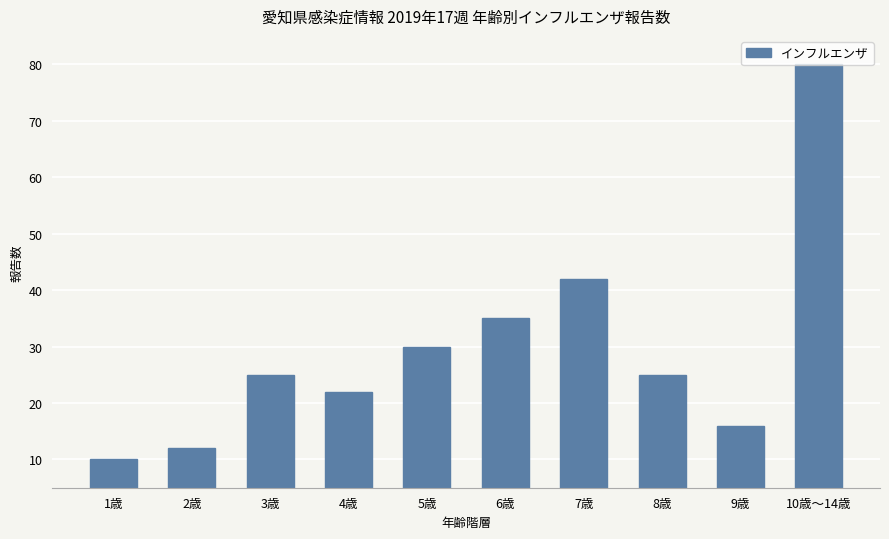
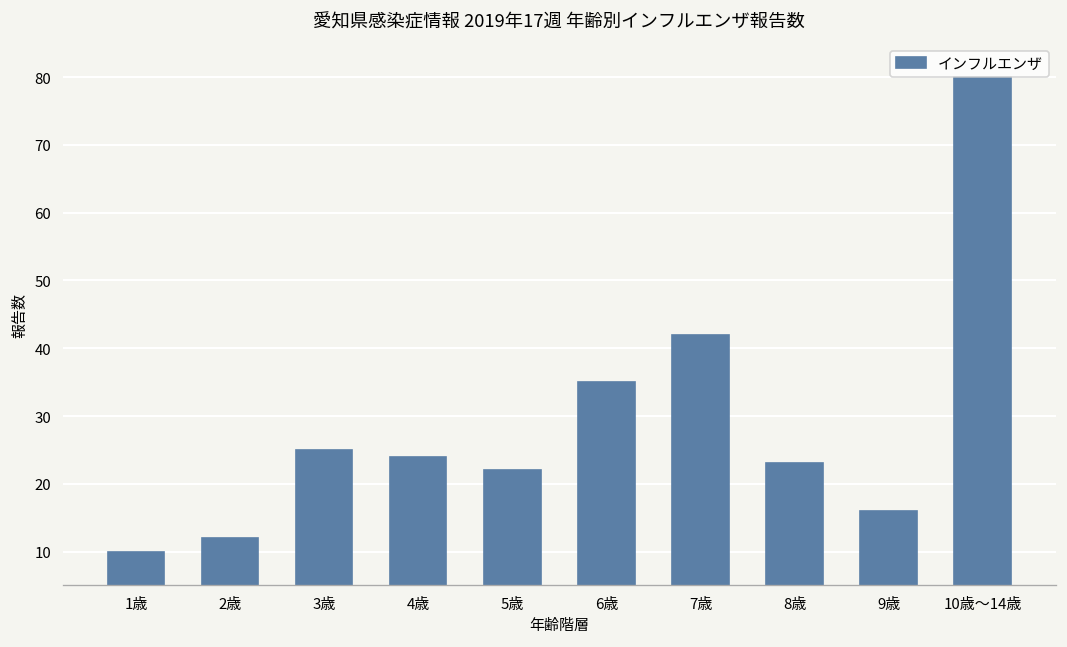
4歳: 22 -> 24
5歳: 30 -> 22
8歳: 25 -> 23
